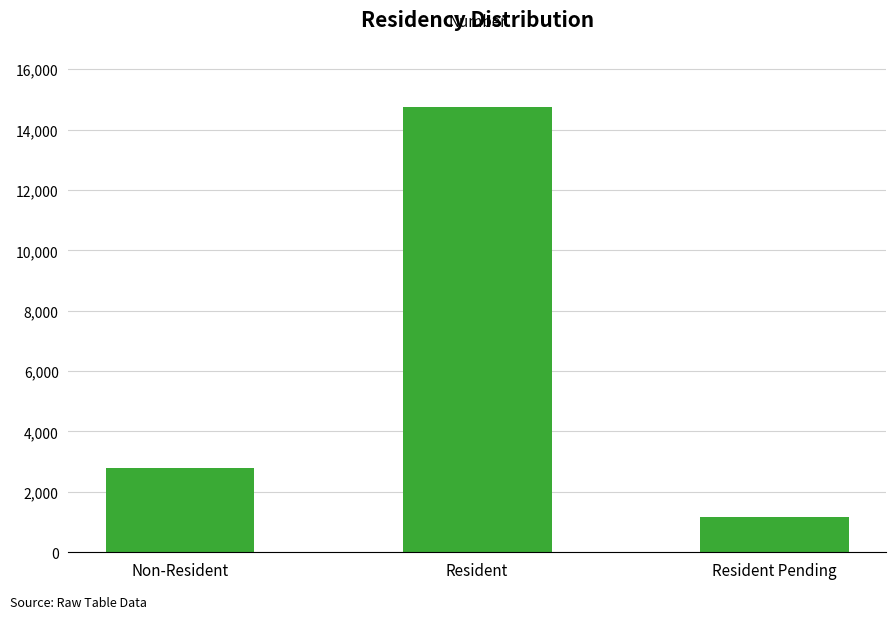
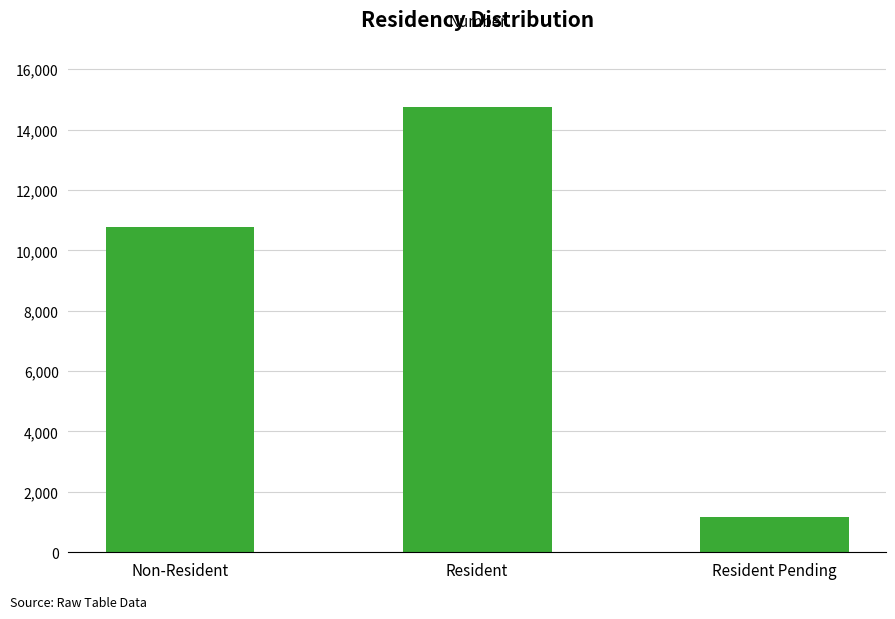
Non-Resident: 2,800 -> 10,800
